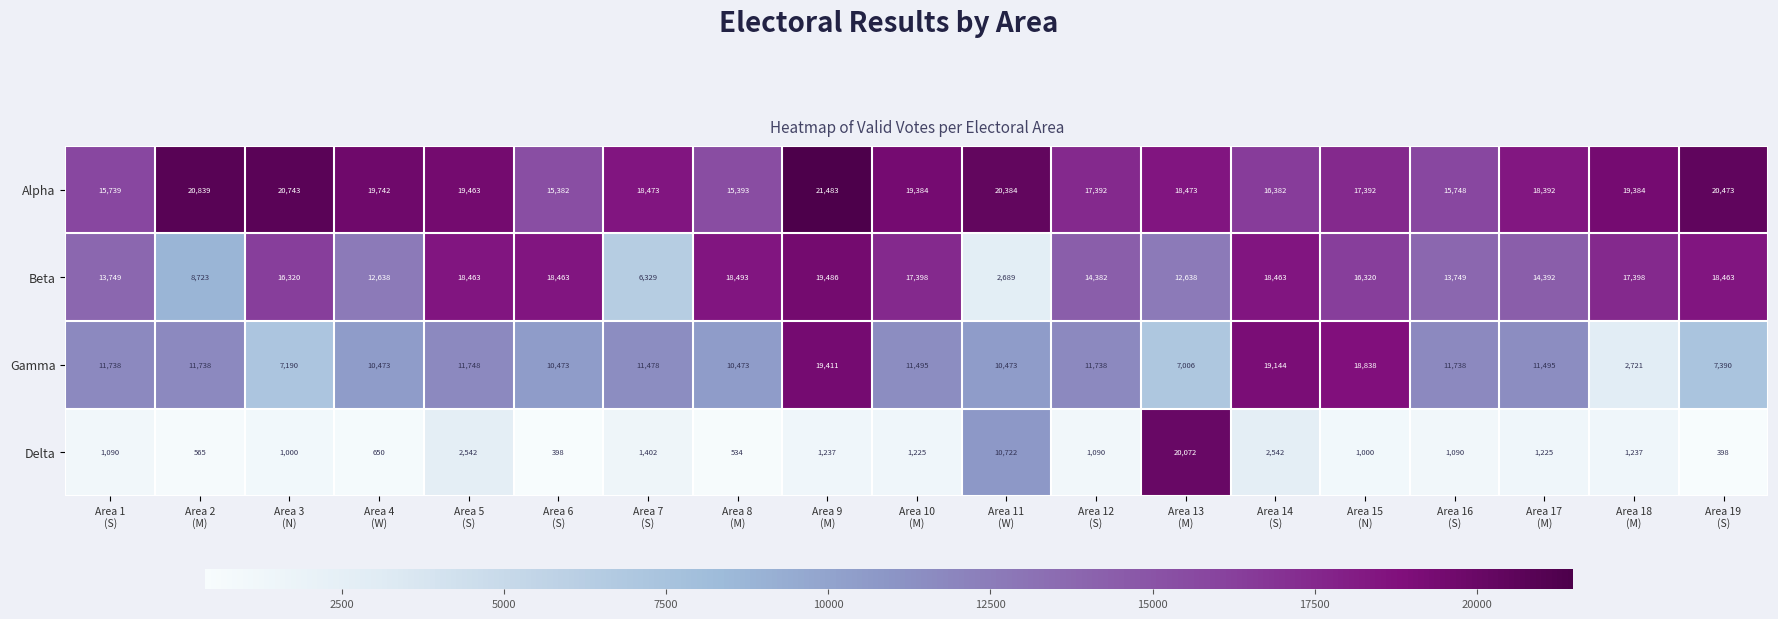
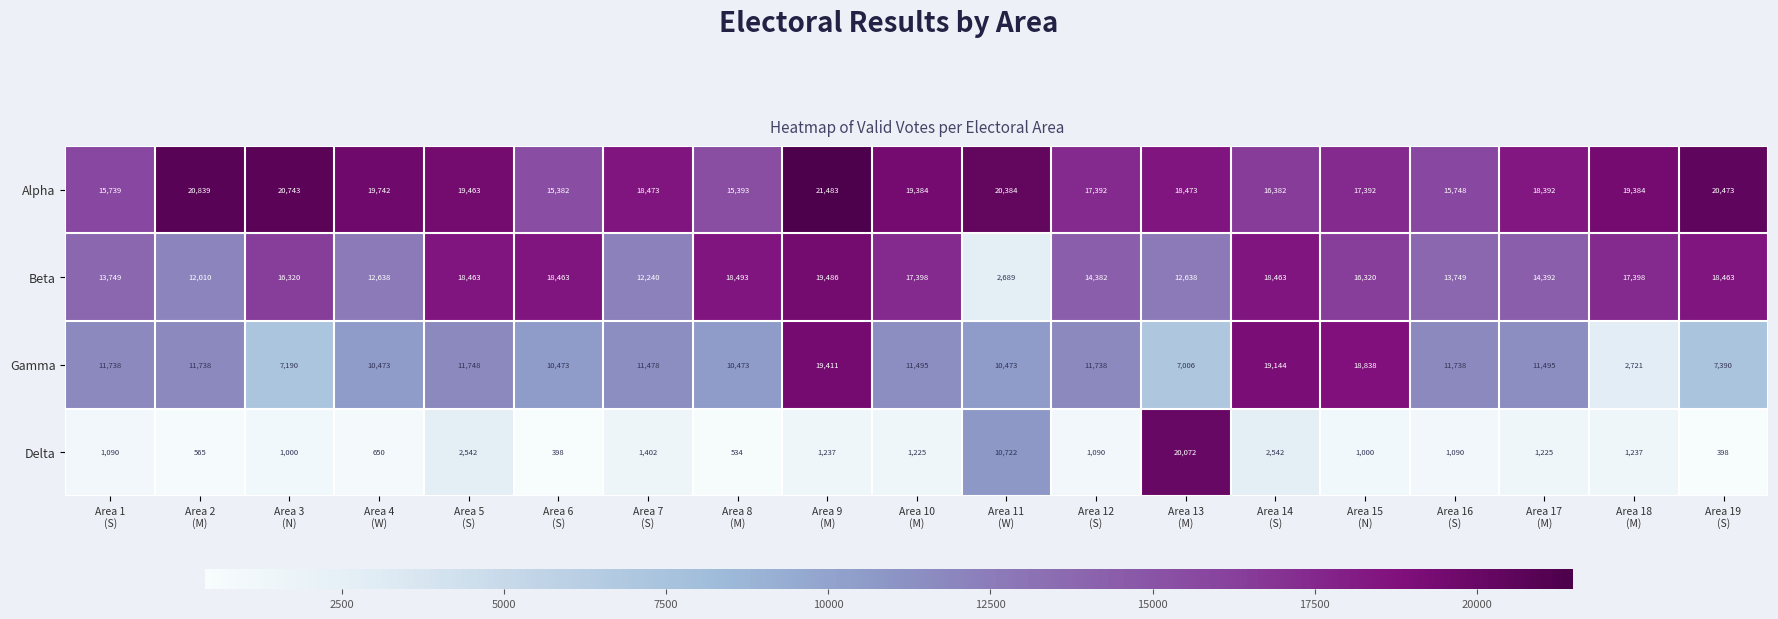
Beta, Area 2 (M): 8,723 -> 12,010
Beta, Area 7 (S): 6,329 -> 12,240
